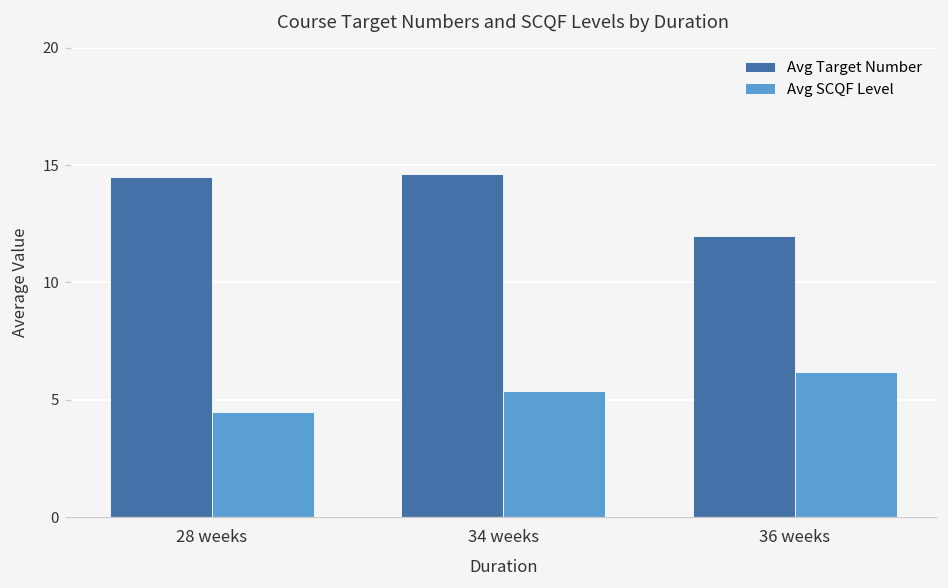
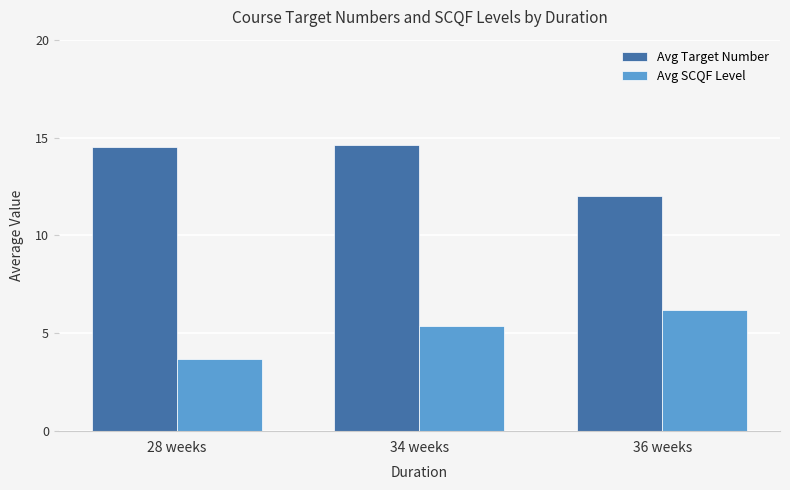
Avg SCQF Level, 28 weeks: 4.5 -> 3.7
